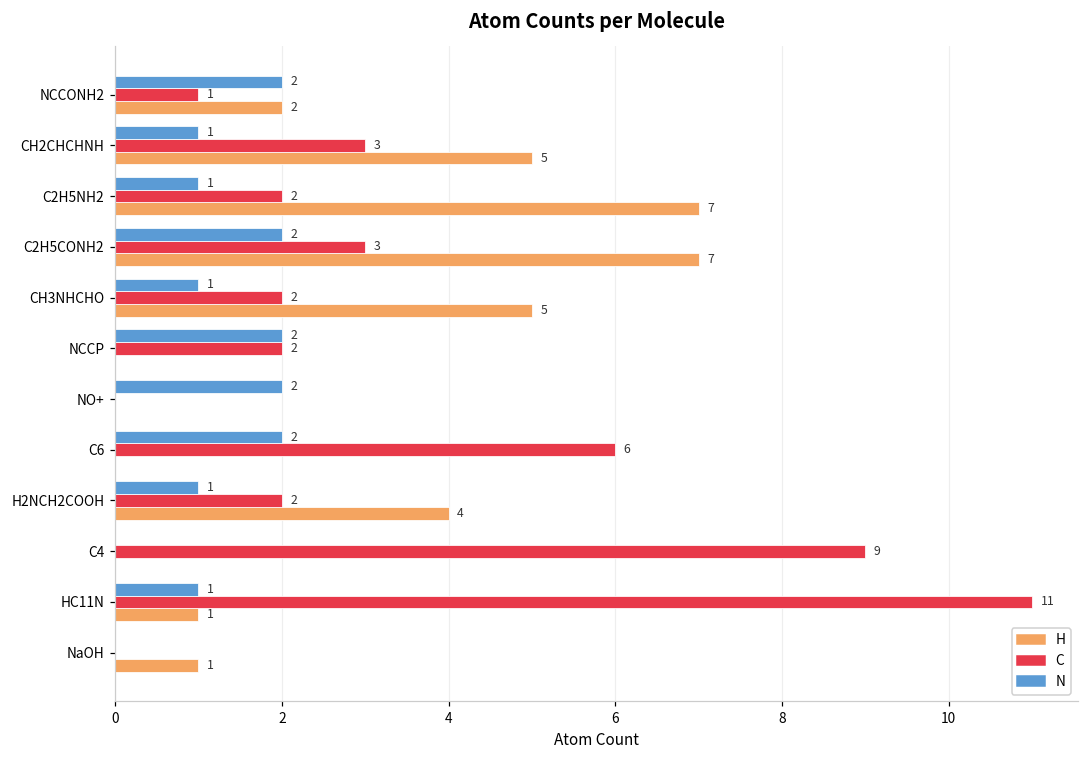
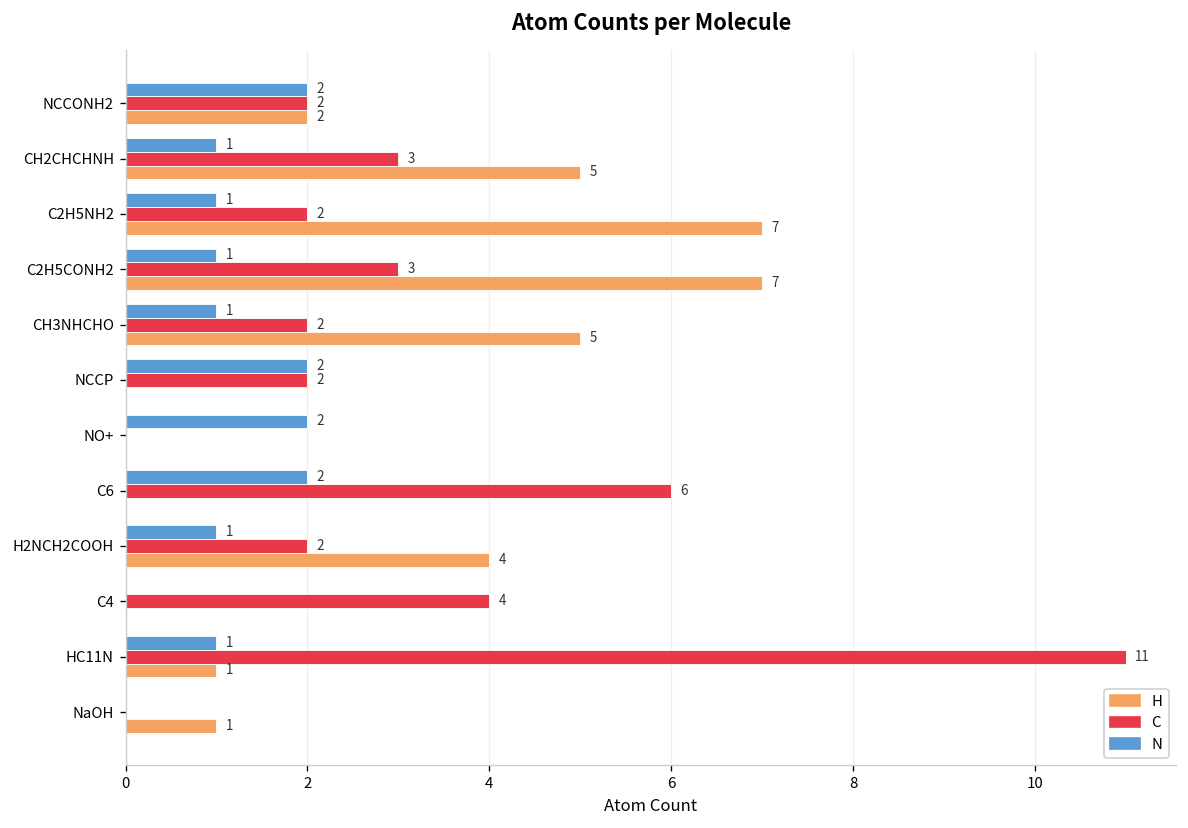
C, NCCONH2: 1 -> 2
N, C2H5CONH2: 2 -> 1
C, C4: 9 -> 4
